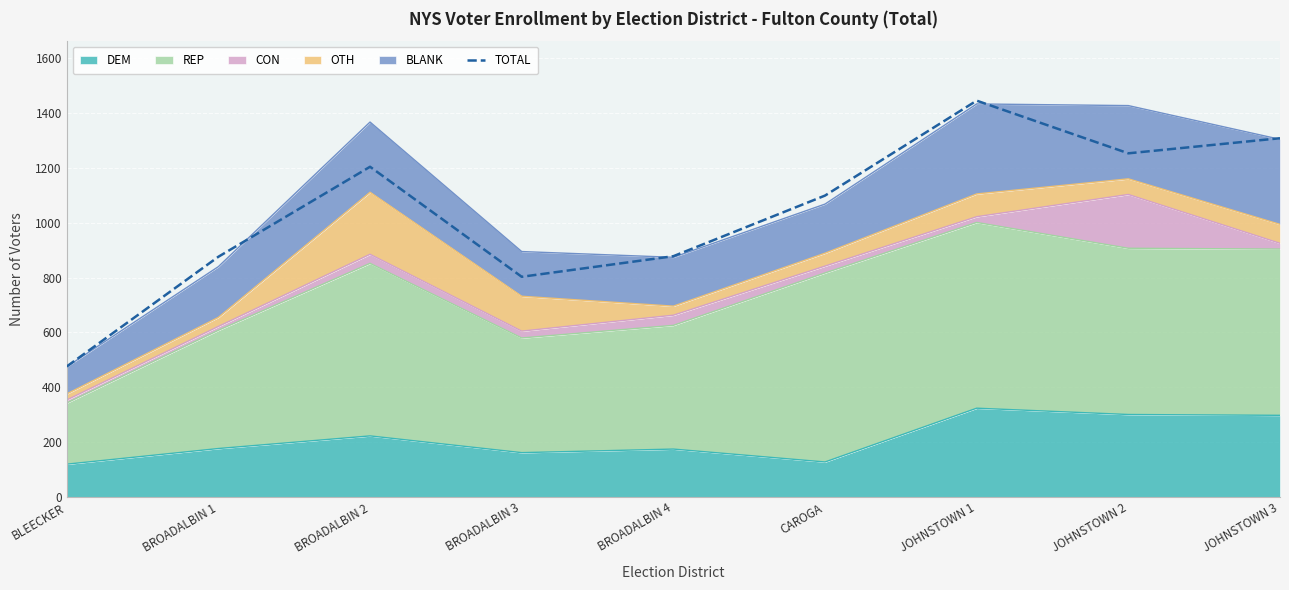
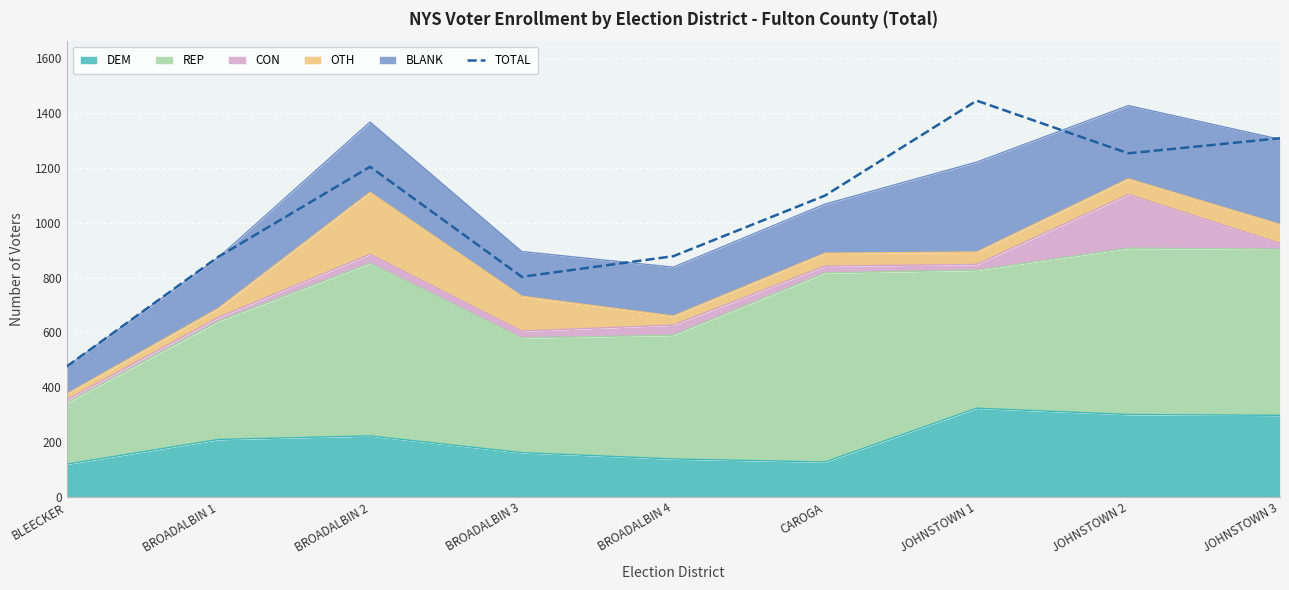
DEM, BROADALBIN 1: 180 -> 210
DEM, BROADALBIN 4: 180 -> 140
REP, JOHNSTOWN 1: 680 -> 500
OTH, JOHNSTOWN 1: 80 -> 50
